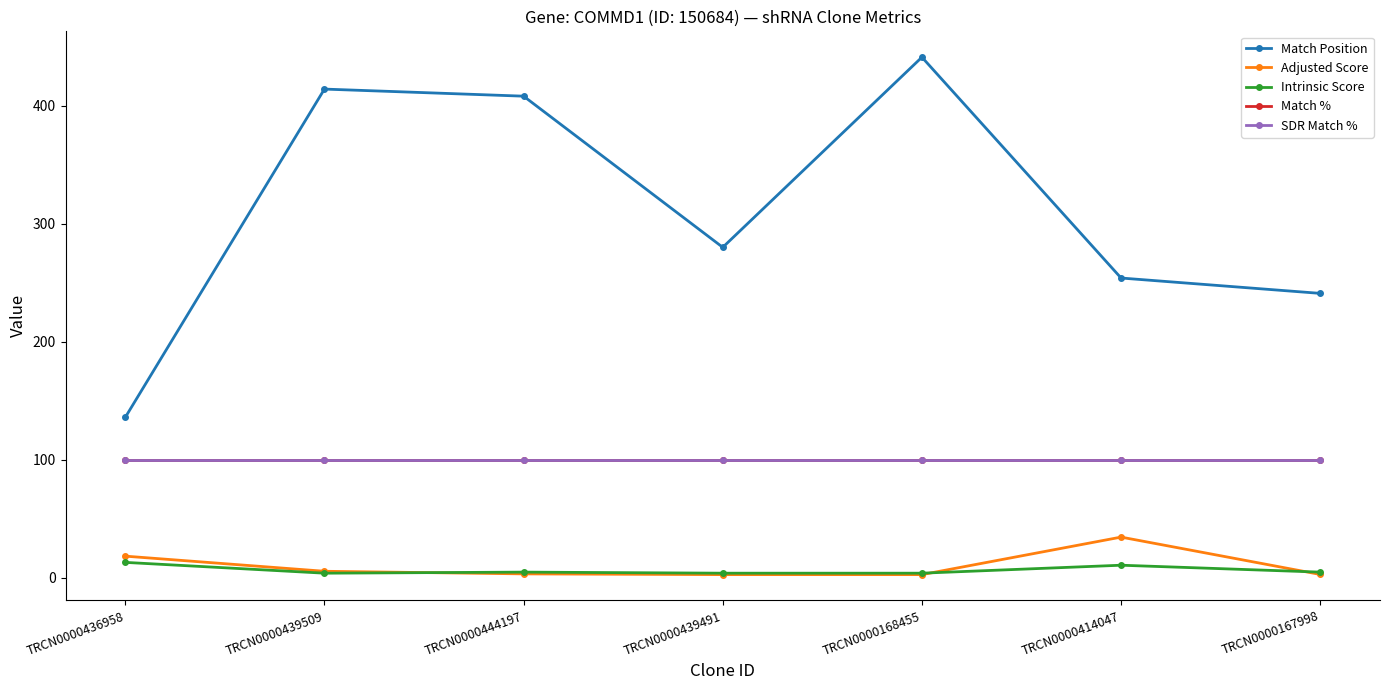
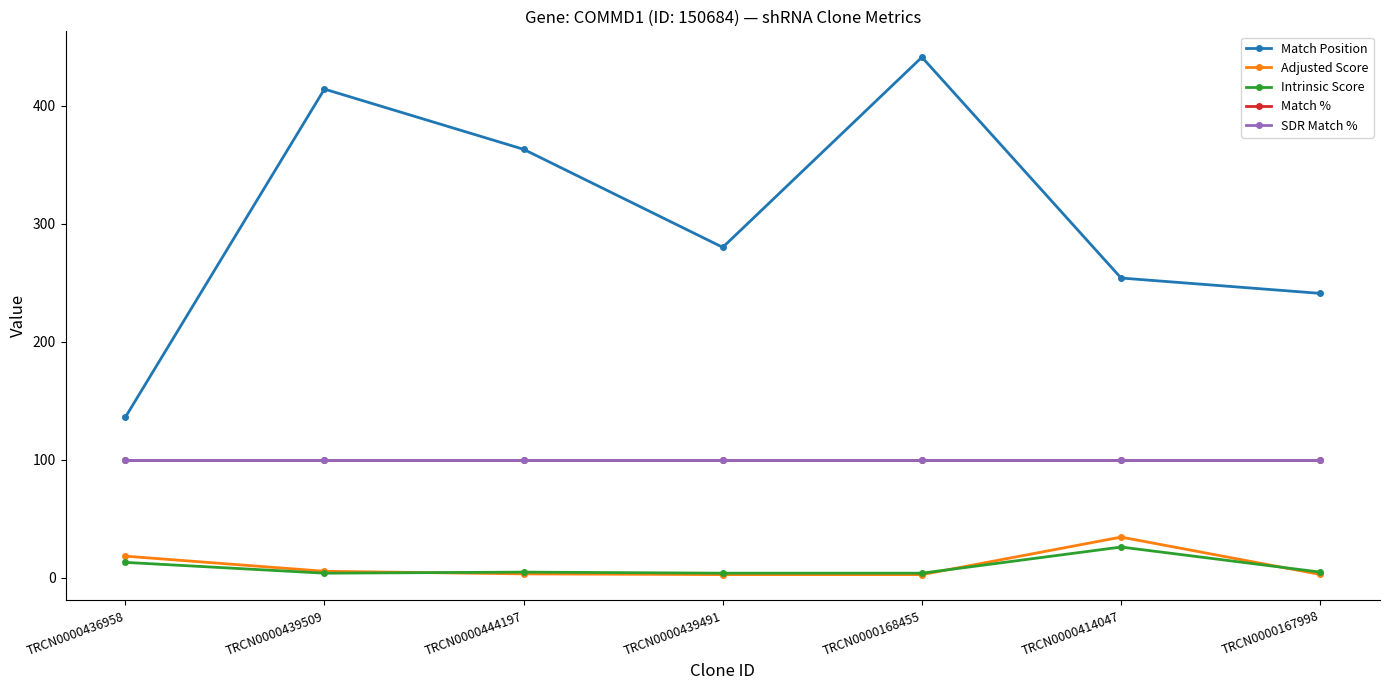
Match Position, TRCN0000444197: 408 -> 363
Intrinsic Score, TRCN0000414047: 11 -> 26
